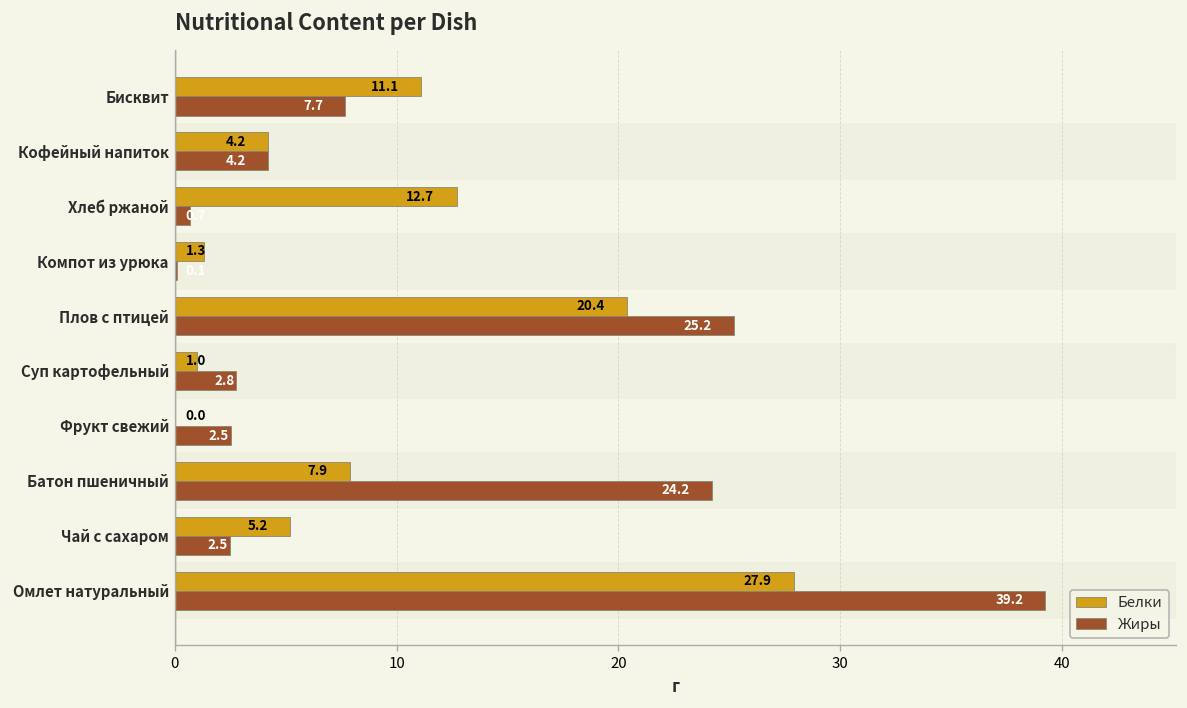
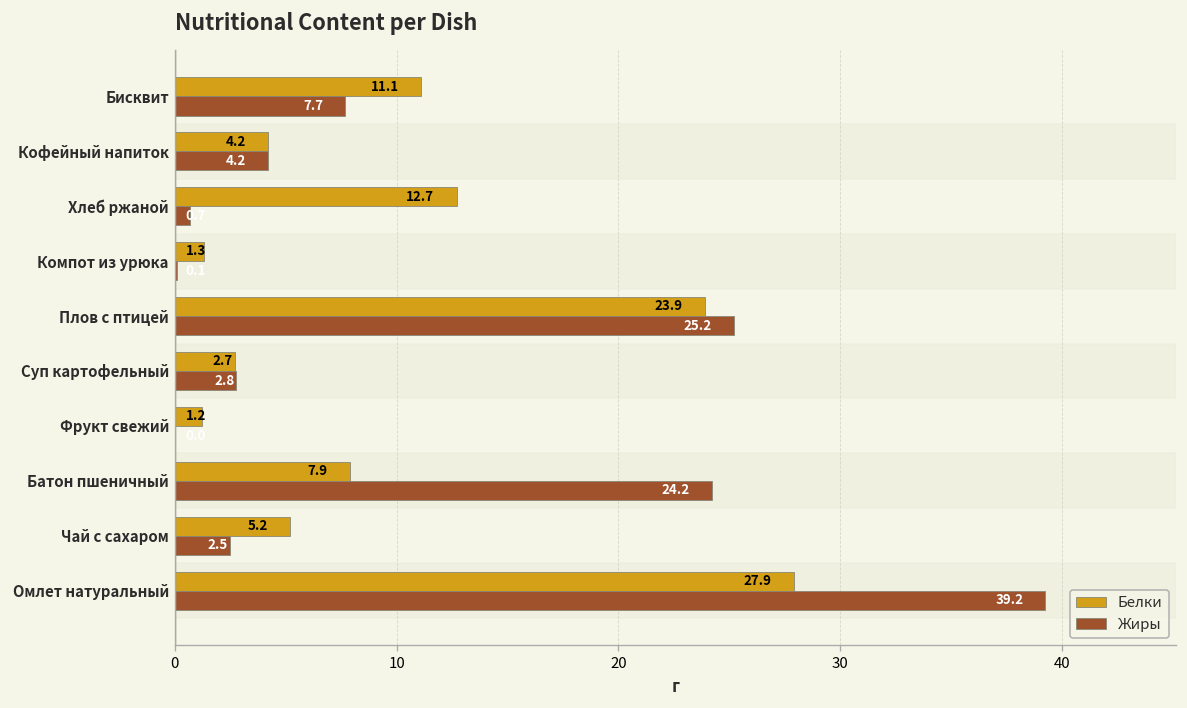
Белки, Плов с птицей: 20.4 -> 23.9
Белки, Суп картофельный: 1.0 -> 2.7
Белки, Фрукт свежий: 0.0 -> 1.2
Жиры, Фрукт свежий: 2.5 -> 0.0
